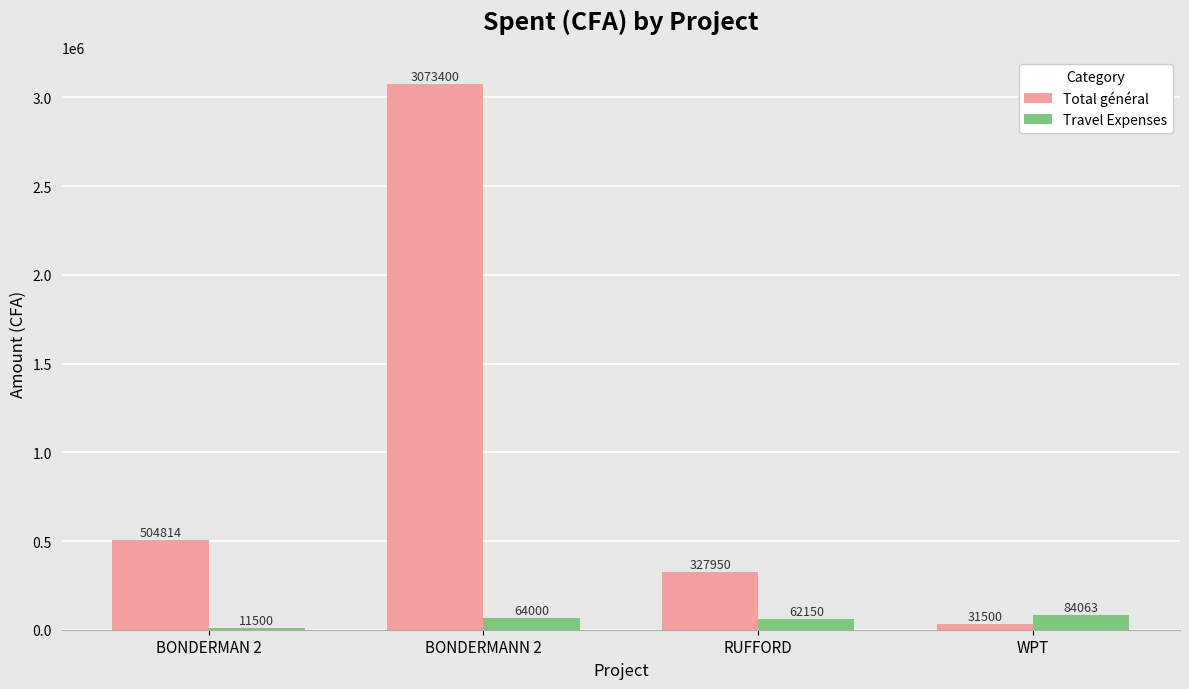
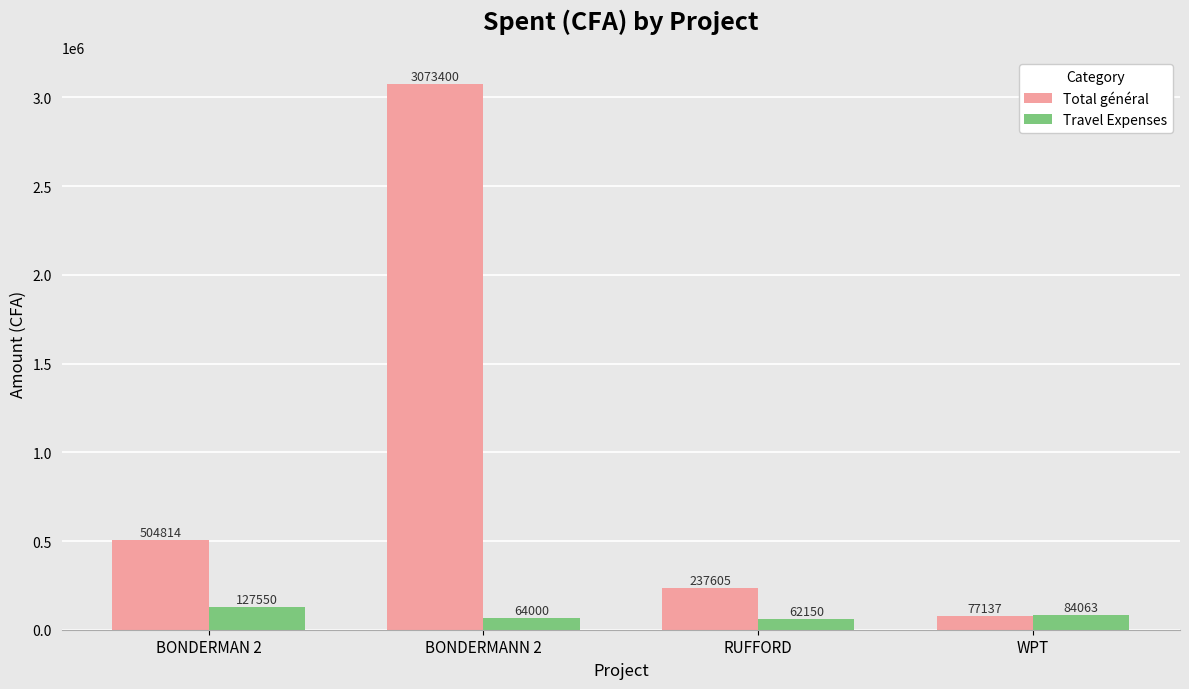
Travel Expenses, BONDERMAN 2: 11500 -> 127550
Total général, RUFFORD: 327950 -> 237605
Total général, WPT: 31500 -> 77137
